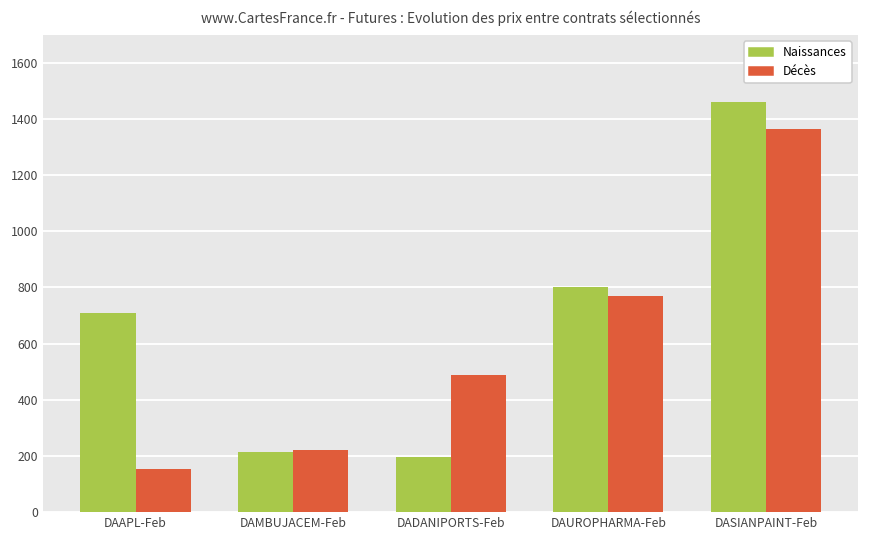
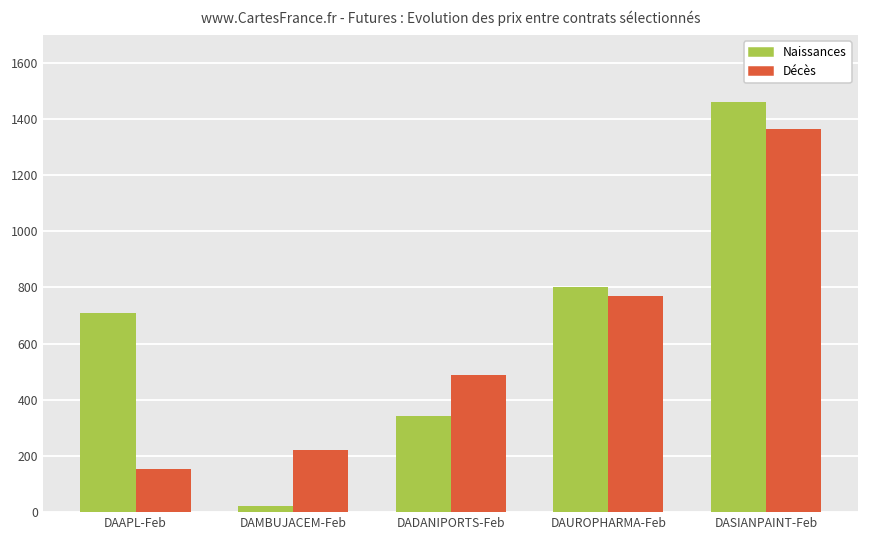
Naissances, DAMBUJACEM-Feb: 210 -> 20
Naissances, DADANIPORTS-Feb: 190 -> 340
